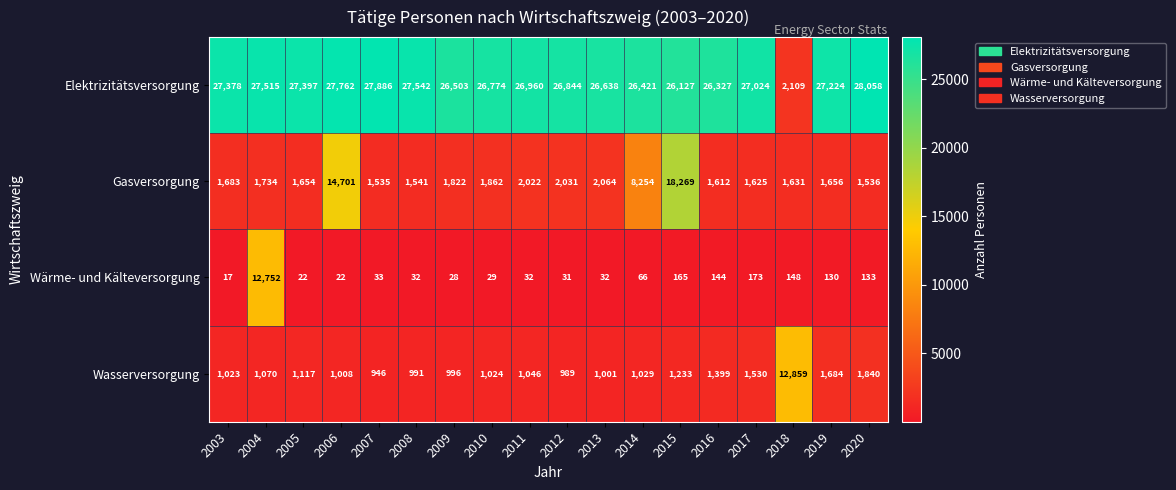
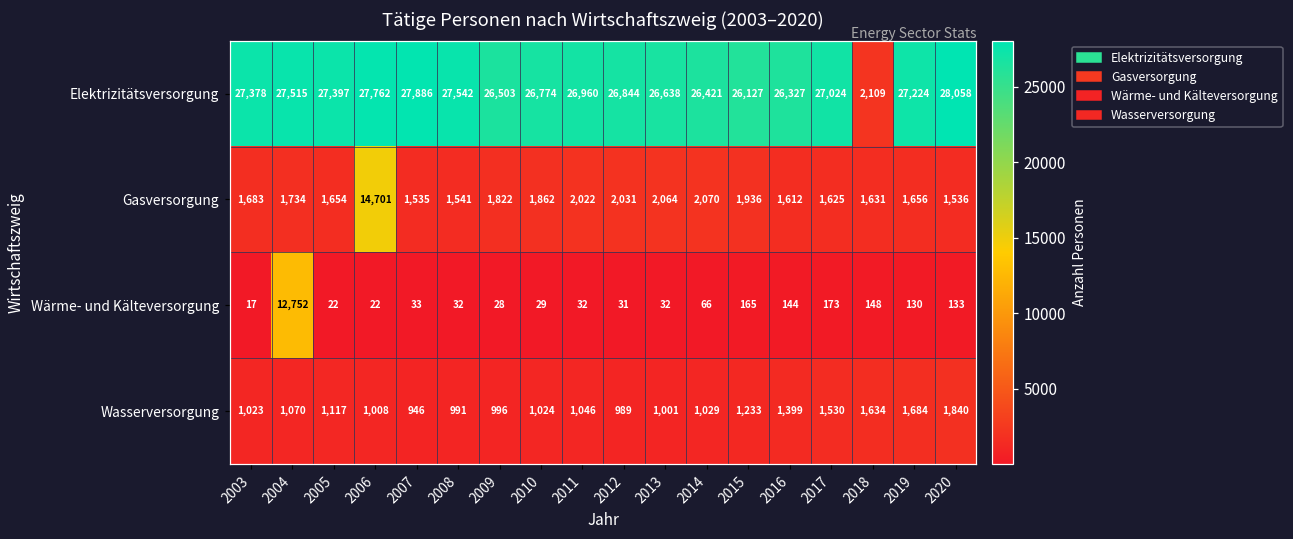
Gasversorgung, 2014: 8,254 -> 2,070
Gasversorgung, 2015: 18,269 -> 1,936
Wasserversorgung, 2018: 12,859 -> 1,634
